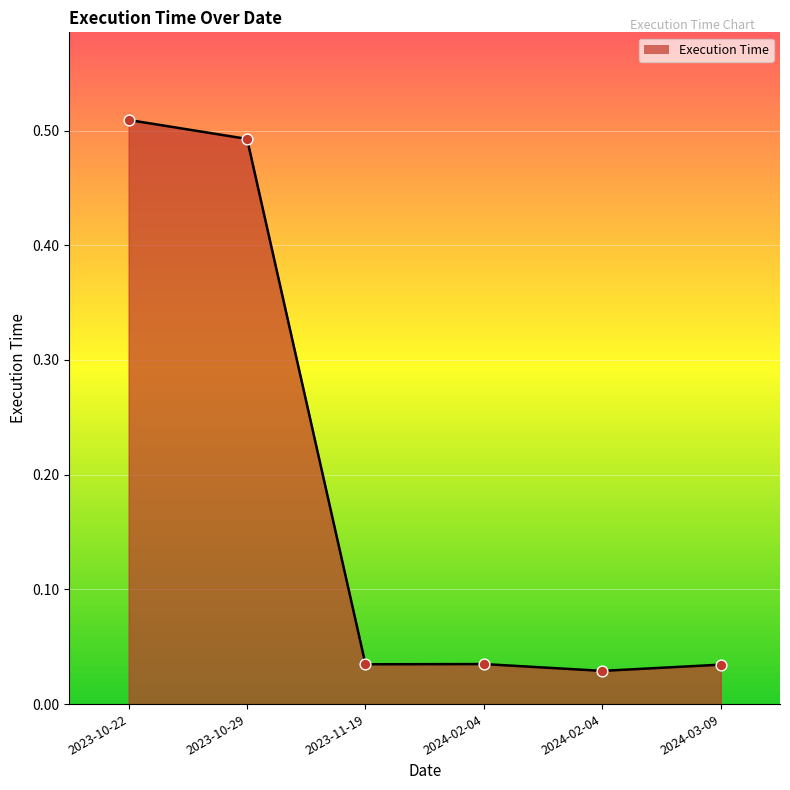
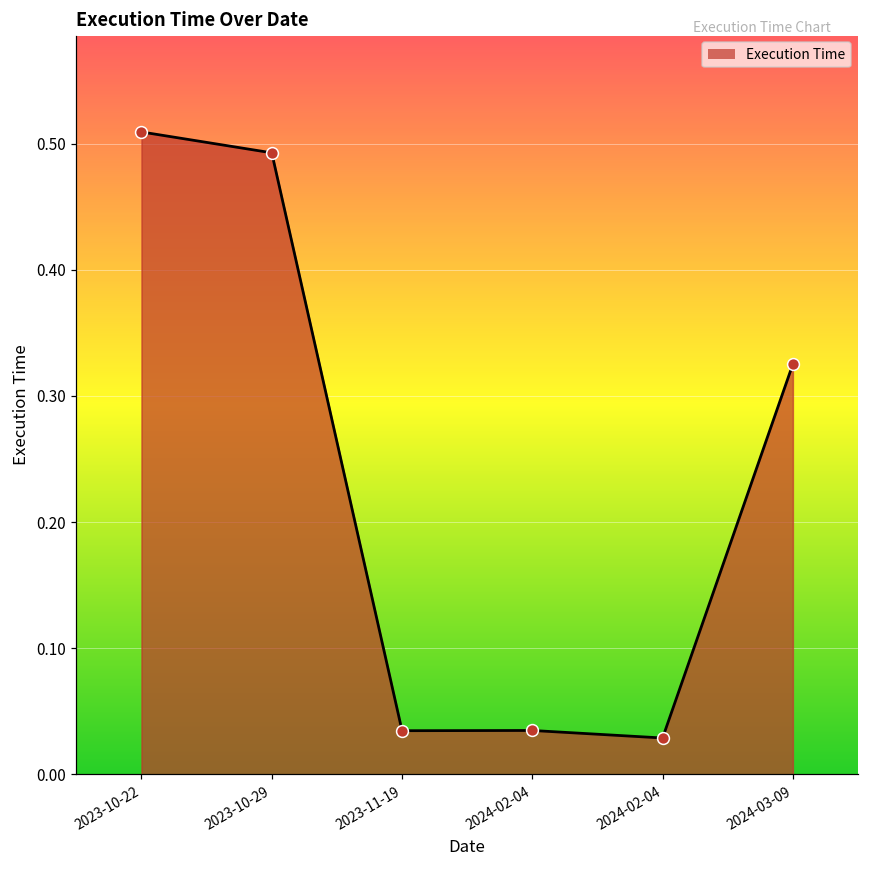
2024-03-09: 0.034 -> 0.325
